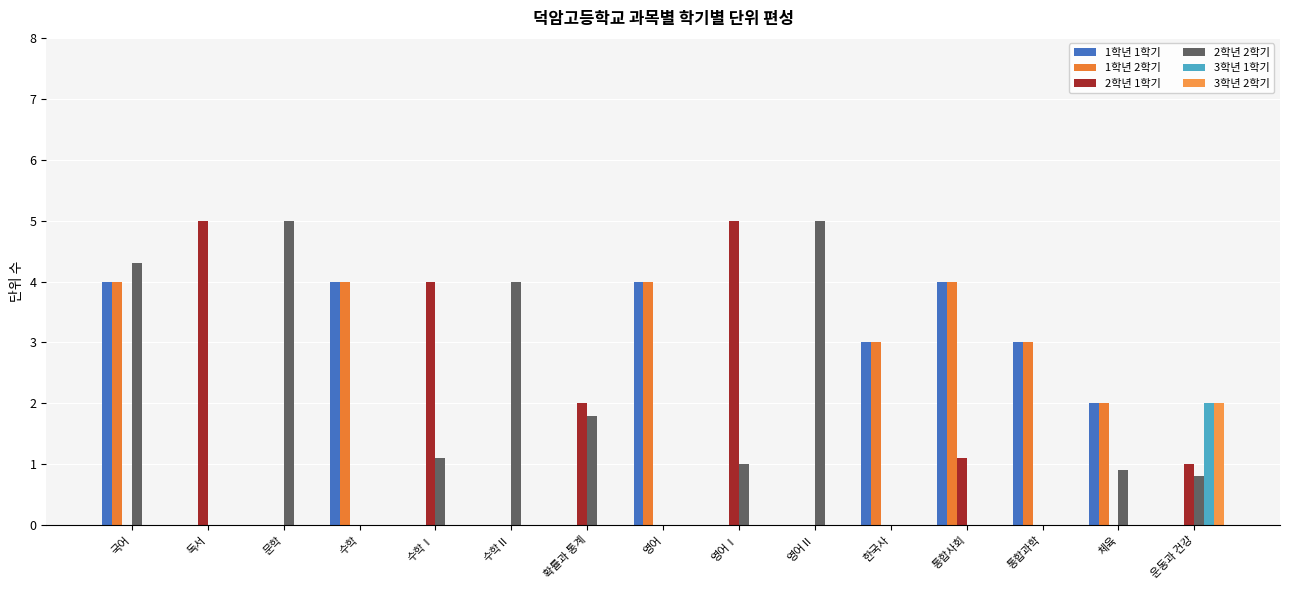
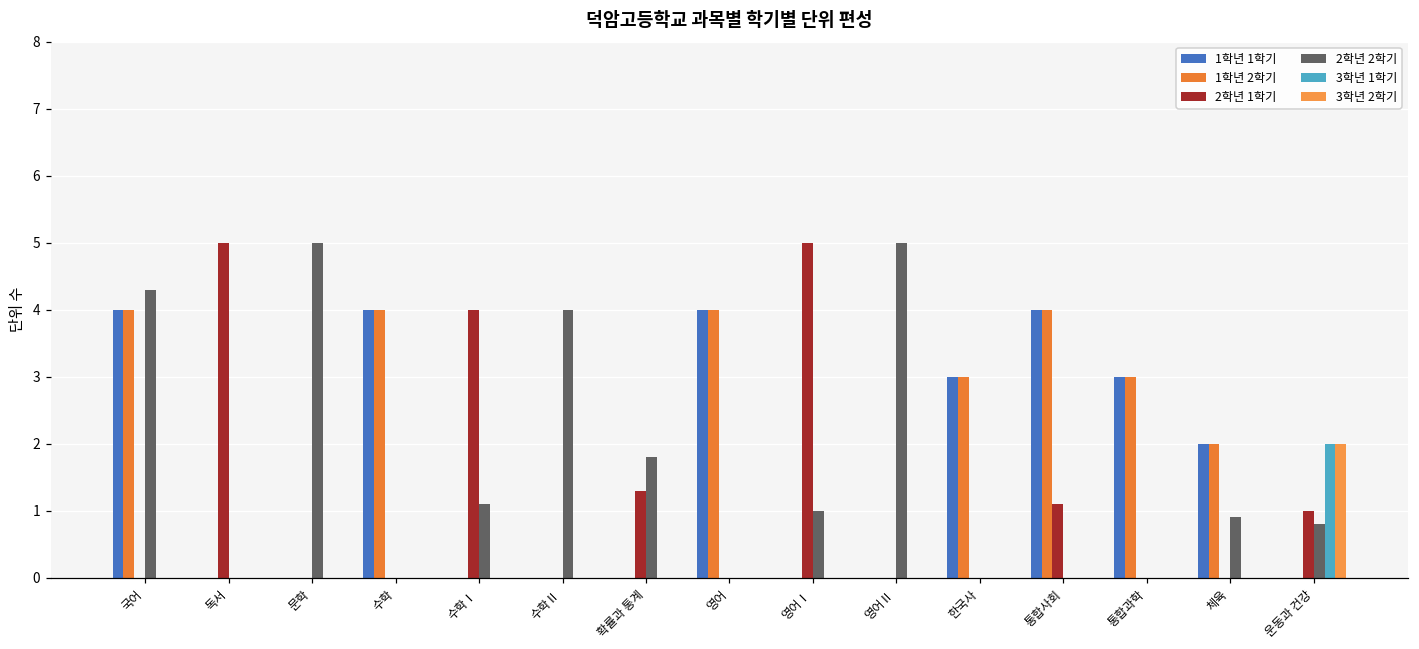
2학년 1학기, 확률과 통계: 2.0 -> 1.3
